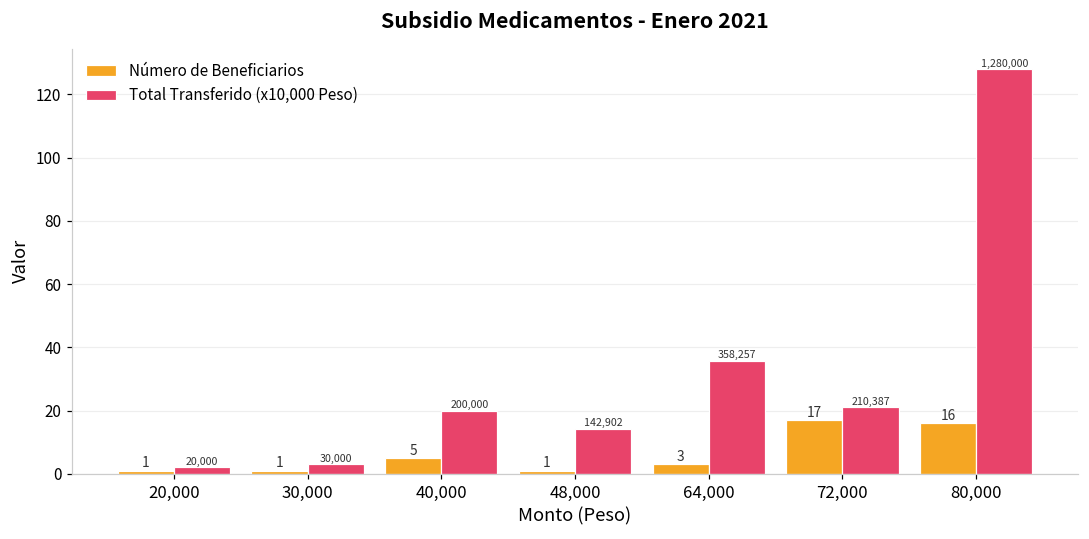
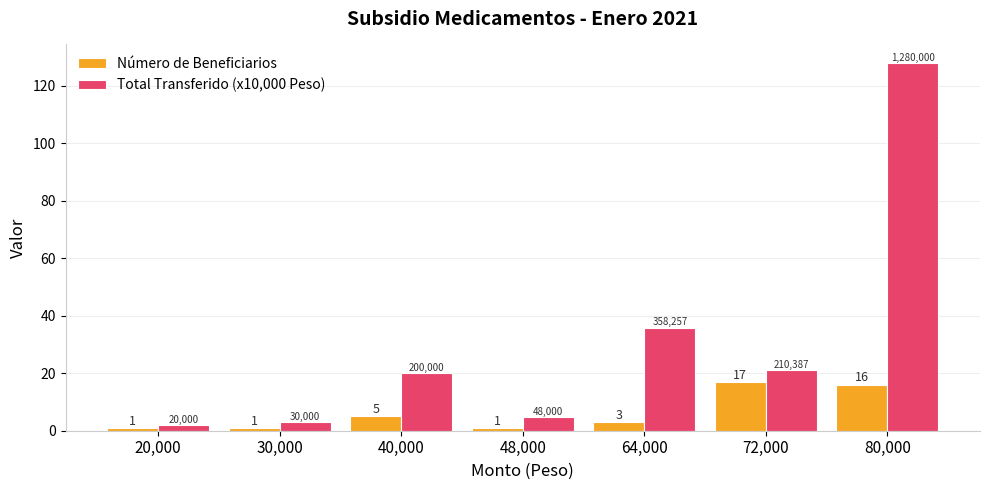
Total Transferido (x10,000 Peso), 48,000: 142,902 -> 48,000
